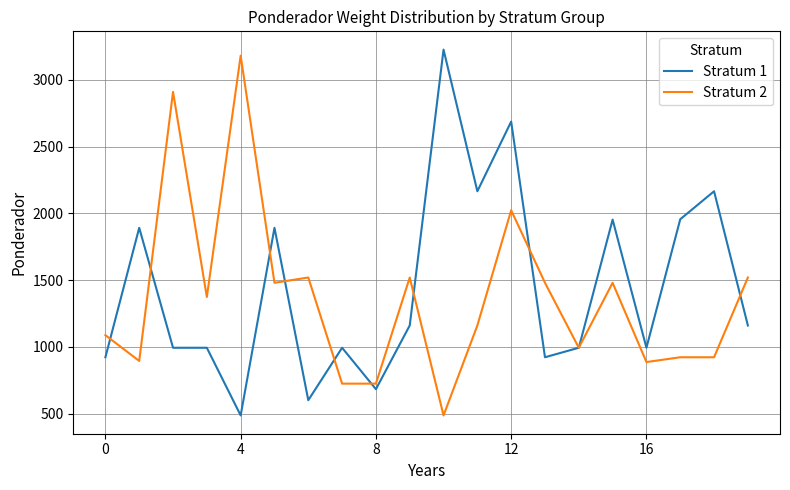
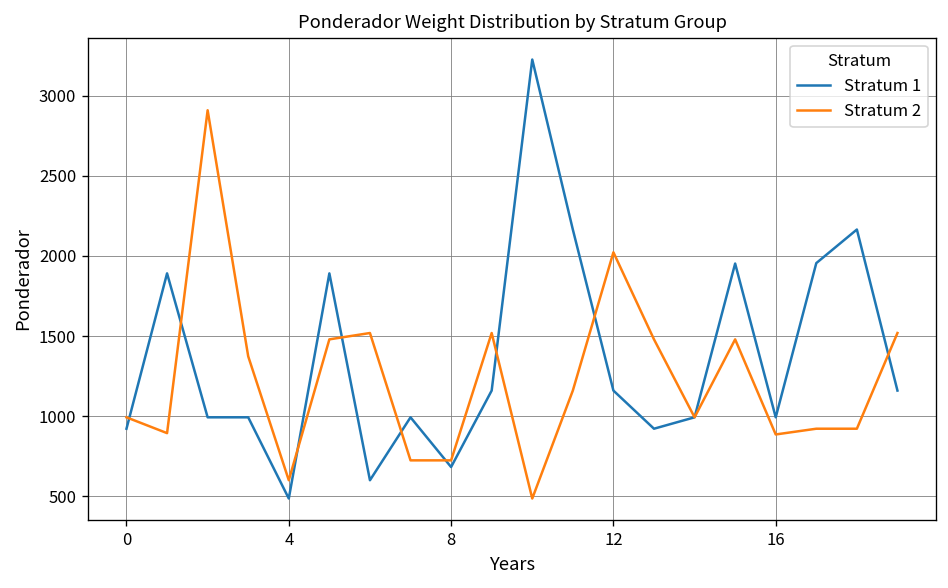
Stratum 2, 0: 1090 -> 990
Stratum 2, 4: 3180 -> 600
Stratum 1, 12: 2690 -> 1160
